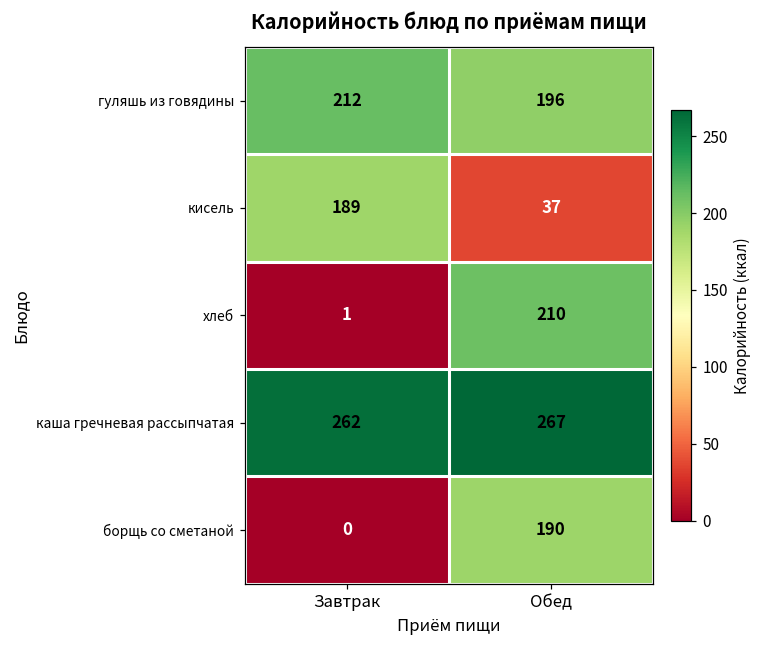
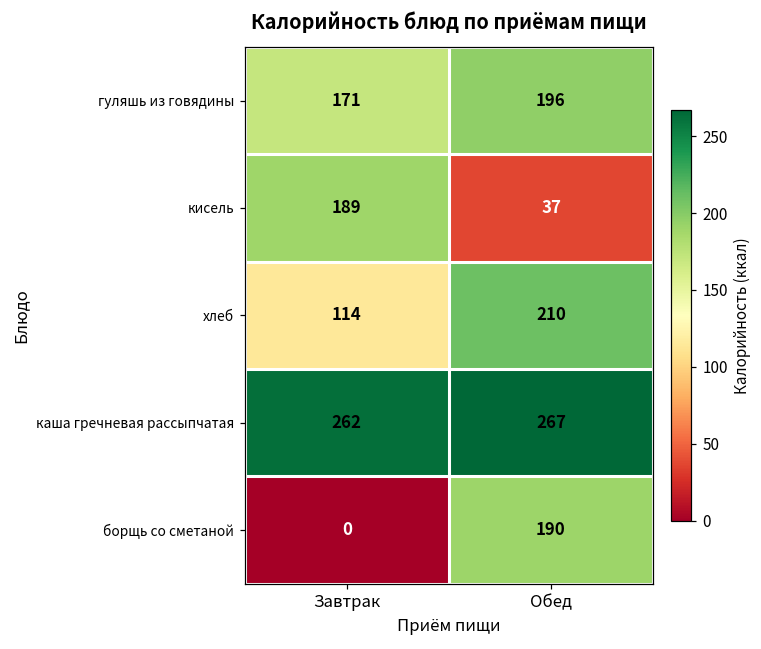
гуляшь из говядины, Завтрак: 212 -> 171
хлеб, Завтрак: 1 -> 114
